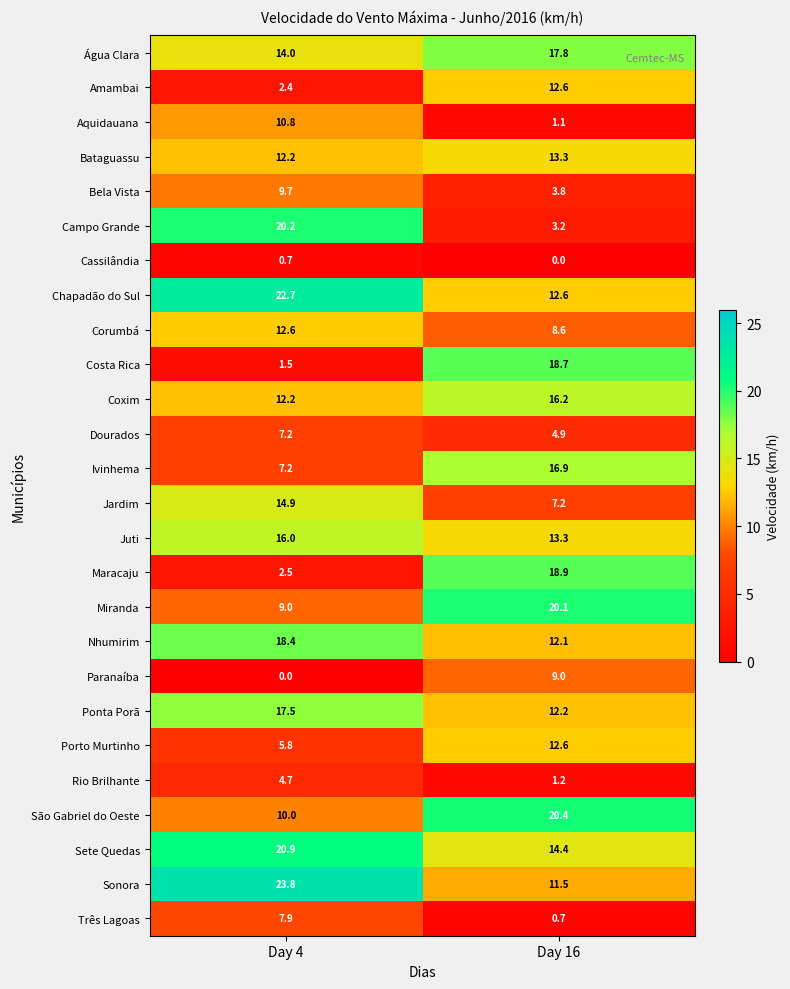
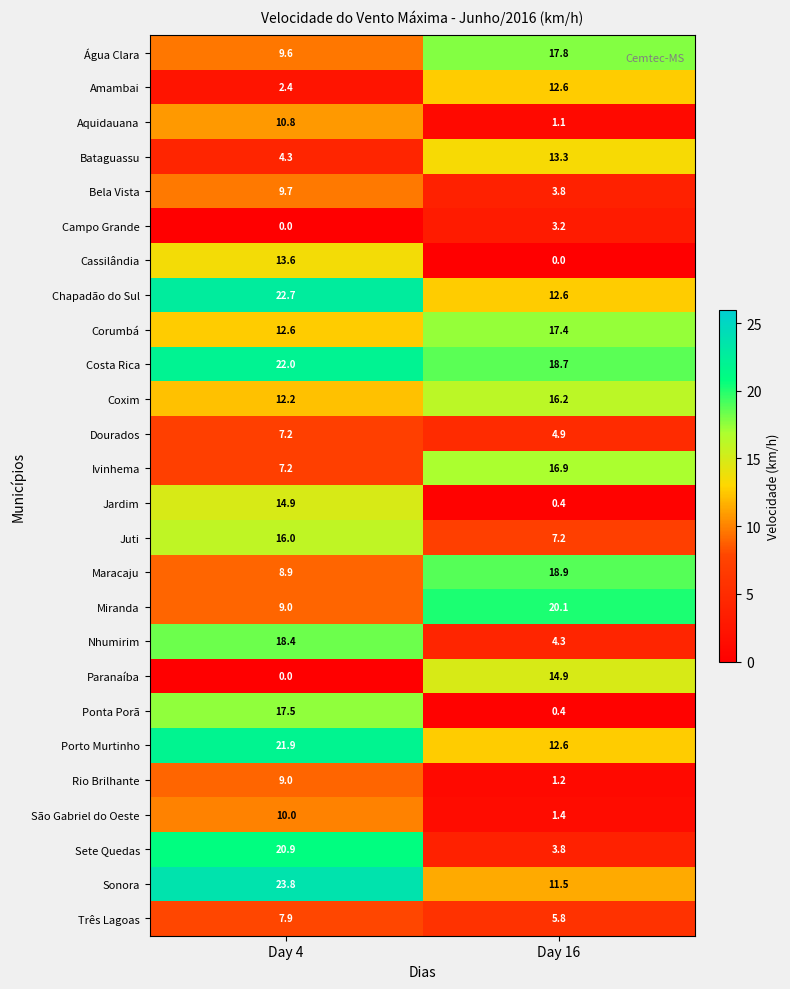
Água Clara, Day 4: 14.0 -> 9.6
Bataguassu, Day 4: 12.2 -> 4.3
Campo Grande, Day 4: 20.2 -> 0.0
Cassilândia, Day 4: 0.7 -> 13.6
Corumbá, Day 16: 8.6 -> 17.4
Costa Rica, Day 4: 1.5 -> 22.0
Jardim, Day 16: 7.2 -> 0.4
Juti, Day 16: 13.3 -> 7.2
Maracaju, Day 4: 2.5 -> 8.9
Nhumirim, Day 16: 12.1 -> 4.3
Paranaíba, Day 16: 9.0 -> 14.9
Ponta Porã, Day 16: 12.2 -> 0.4
Porto Murtinho, Day 4: 5.8 -> 21.9
Rio Brilhante, Day 4: 4.7 -> 9.0
São Gabriel do Oeste, Day 16: 20.4 -> 1.4
Sete Quedas, Day 16: 14.4 -> 3.8
Três Lagoas, Day 16: 0.7 -> 5.8
